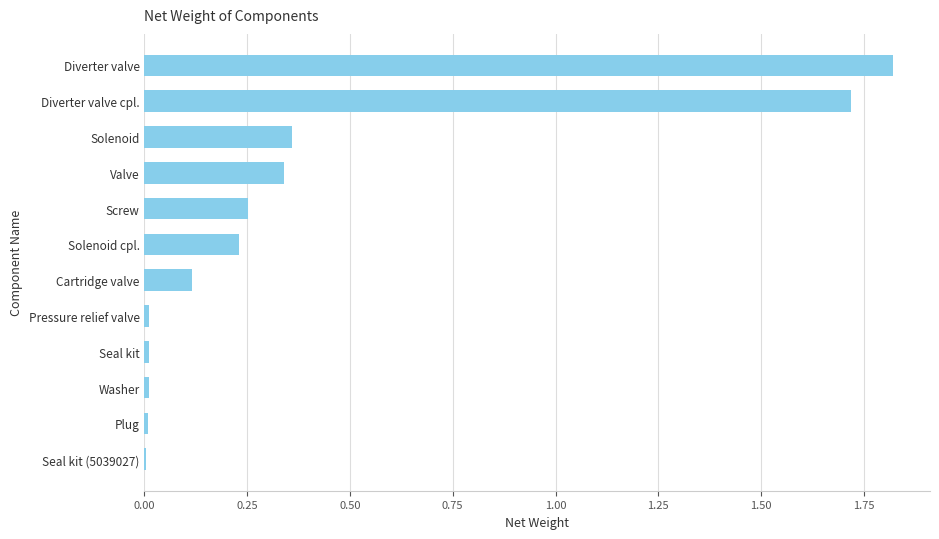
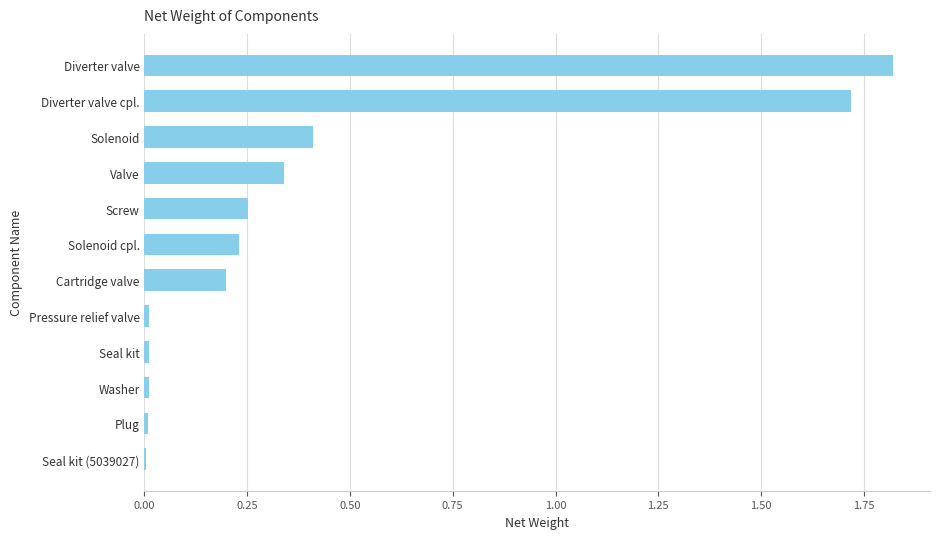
Solenoid: 0.36 -> 0.41
Cartridge valve: 0.12 -> 0.20
